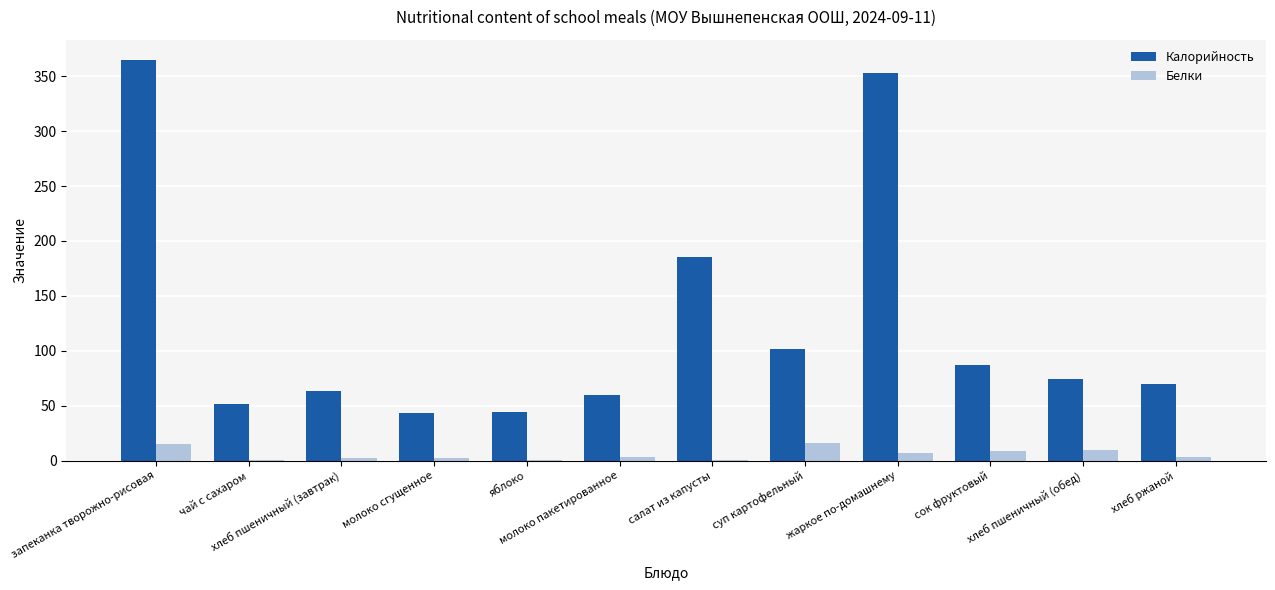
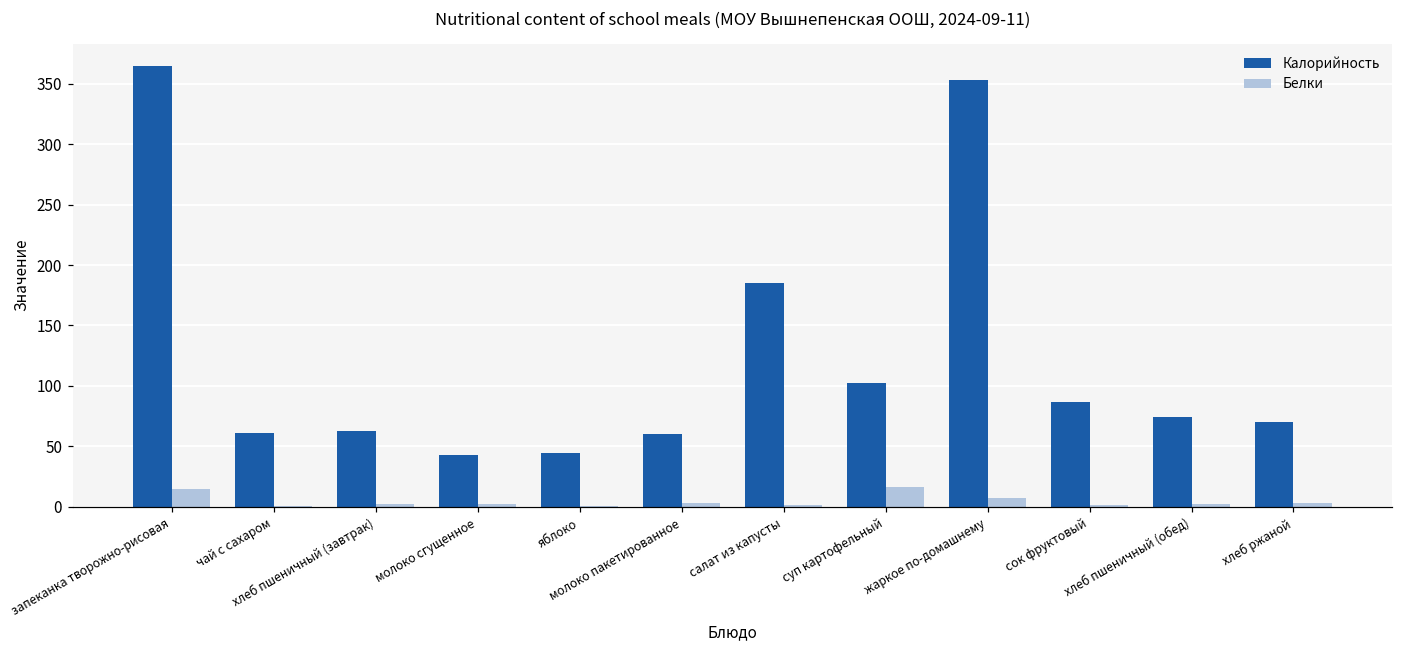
Калорийность, чай с сахаром: 52 -> 61
Белки, сок фруктовый: 9 -> 1
Белки, хлеб пшеничный (обед): 10 -> 2
